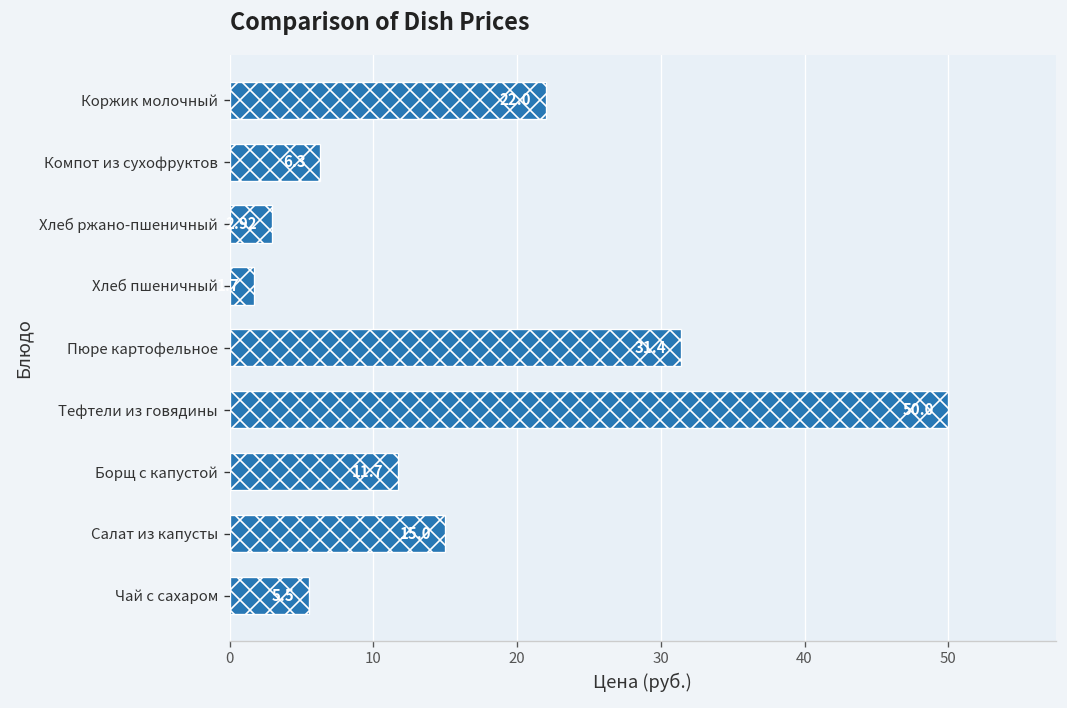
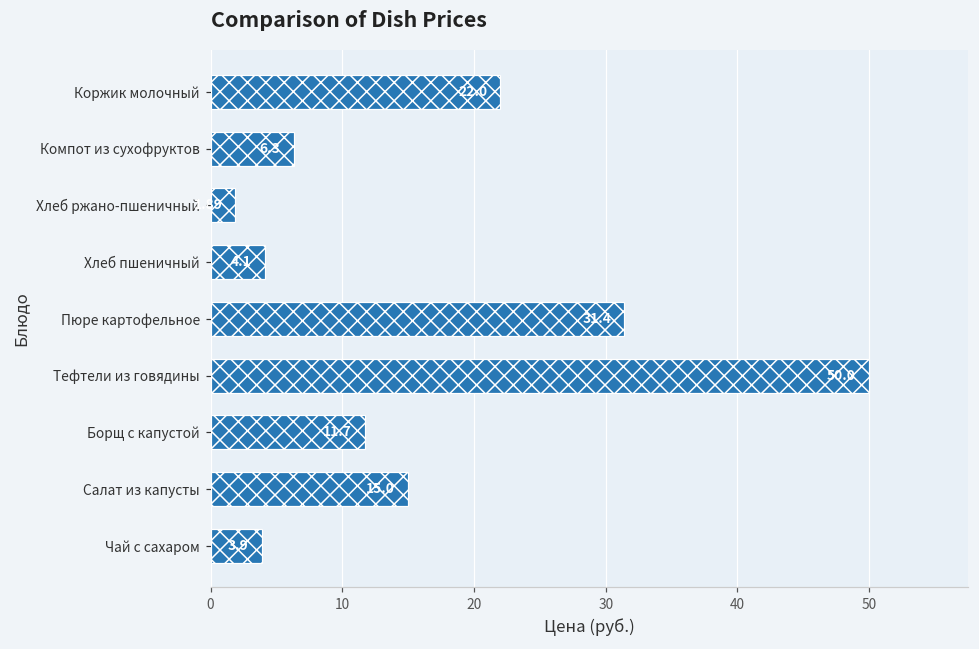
Хлеб ржано-пшеничный: 2.9 -> 1.9
Хлеб пшеничный: 1.7 -> 4.1
Чай с сахаром: 5.5 -> 3.9
